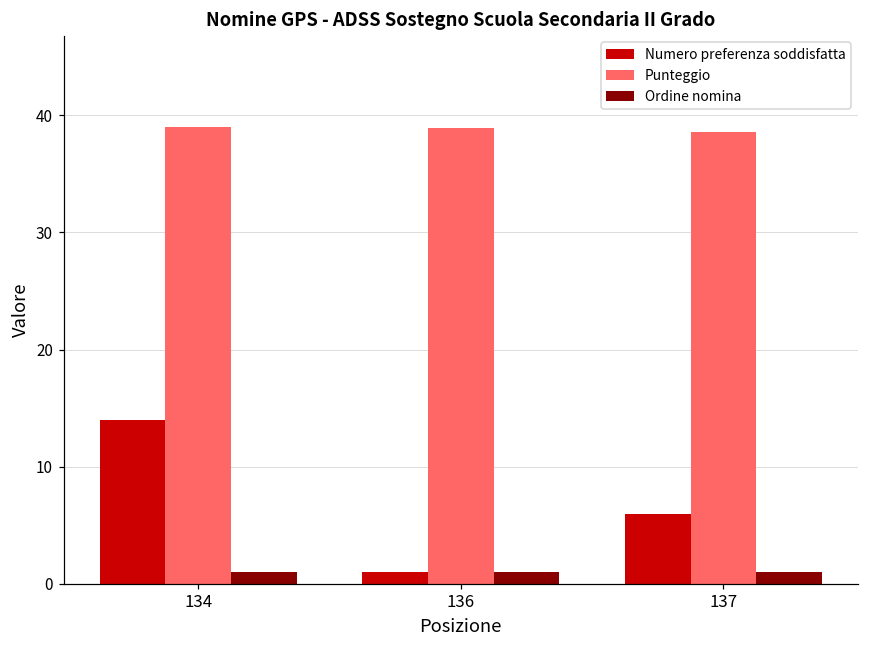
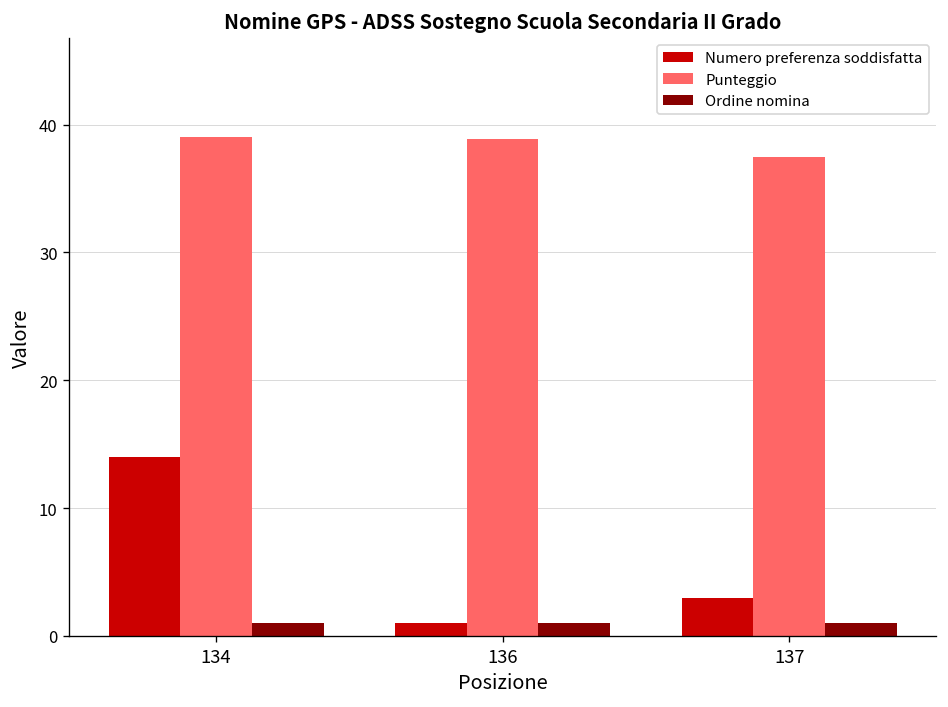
Numero preferenza soddisfatta, 137: 6 -> 3
Punteggio, 137: 38.6 -> 37.5
